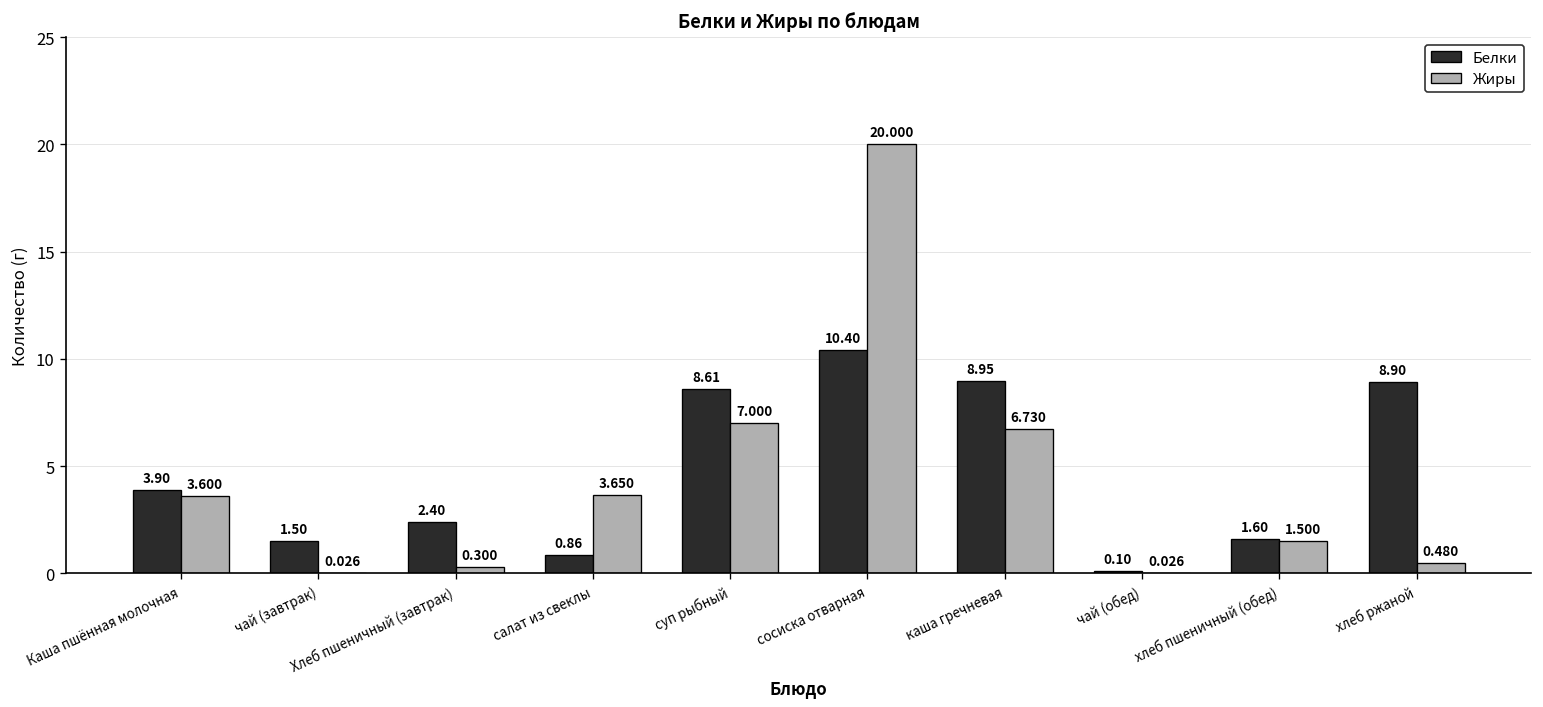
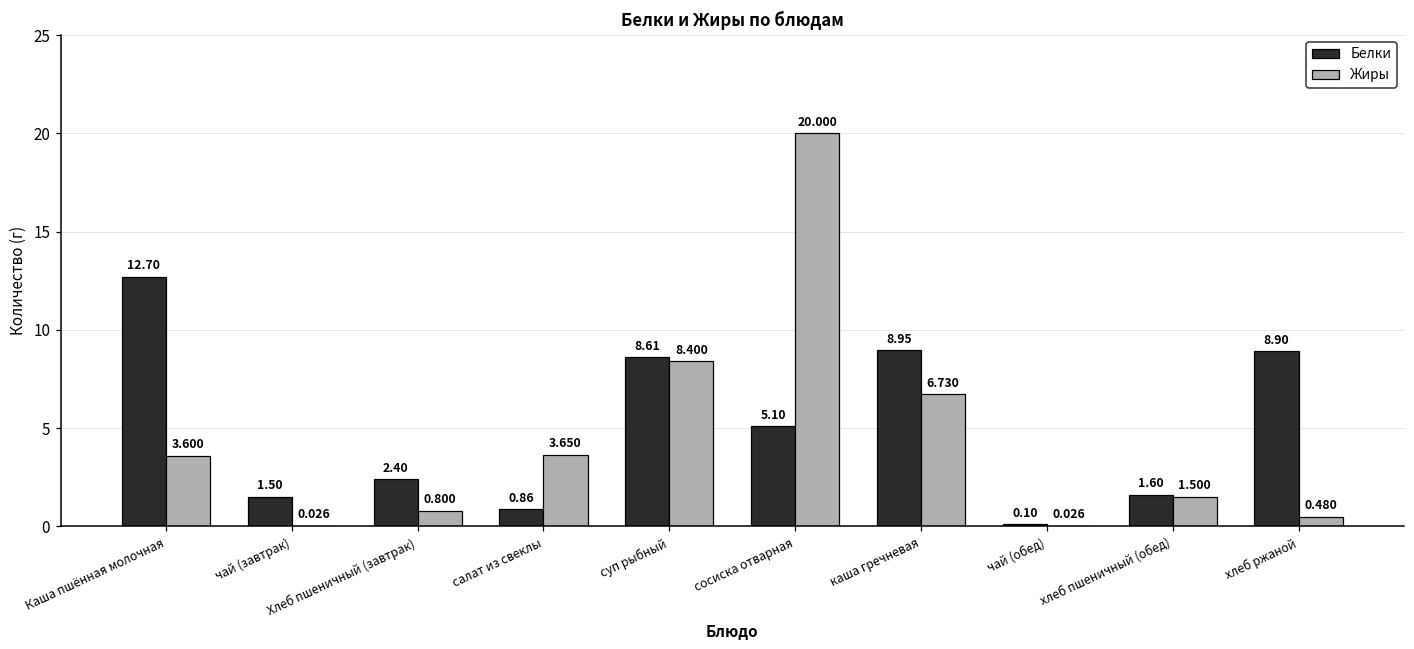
Белки, Каша пшённая молочная: 3.90 -> 12.70
Жиры, Хлеб пшеничный (завтрак): 0.300 -> 0.800
Жиры, суп рыбный: 7.000 -> 8.400
Белки, сосиска отварная: 10.40 -> 5.10
